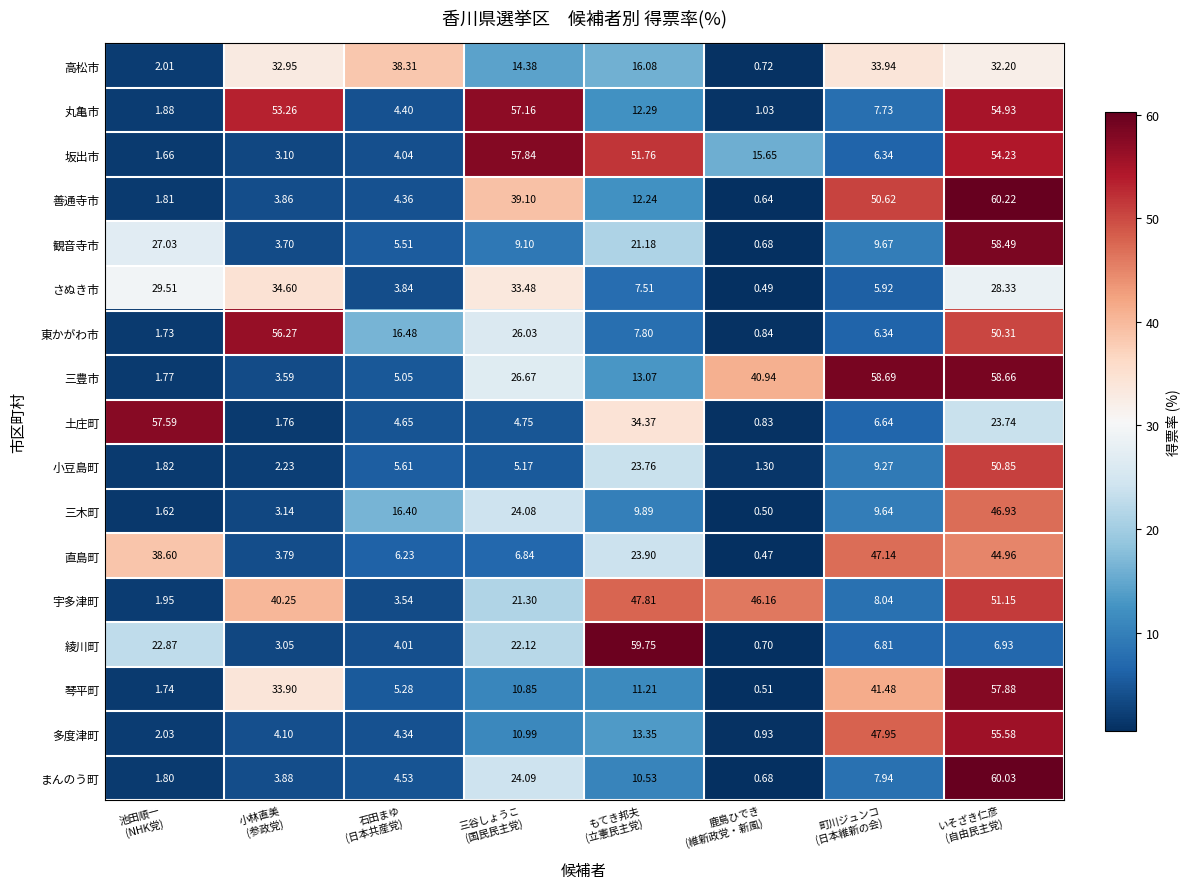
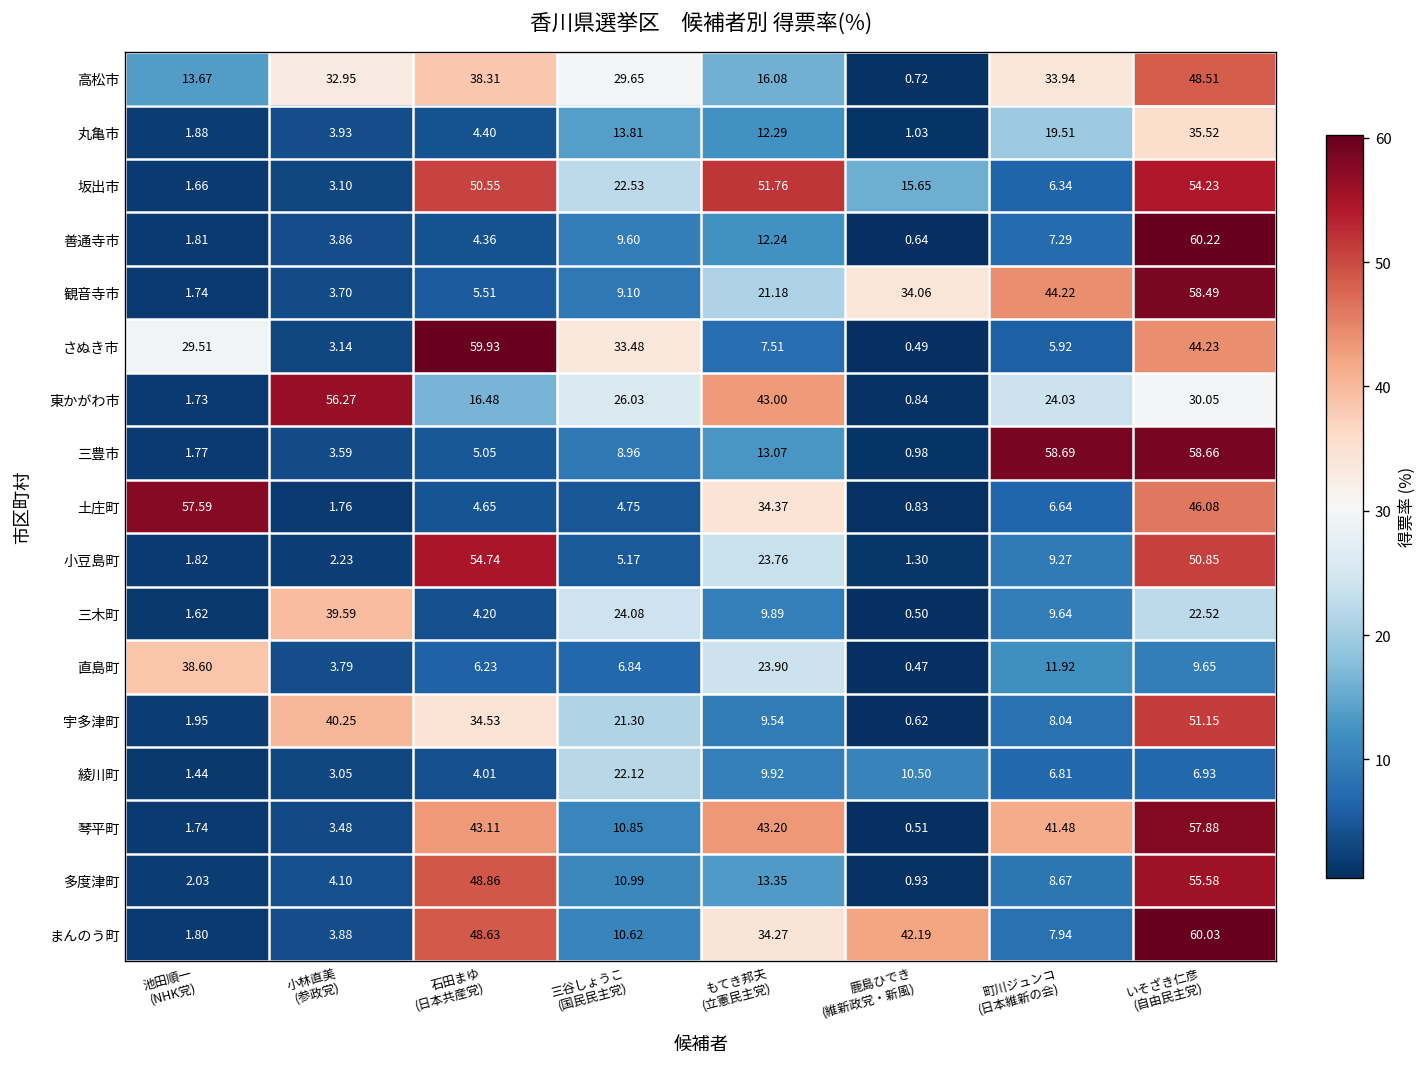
高松市, 池田順一 (NHK党): 2.01 -> 13.67
高松市, 三谷しょうこ (国民民主党): 14.38 -> 29.65
高松市, いそざき仁彦 (自由民主党): 32.20 -> 48.51
丸亀市, 小林直美 (参政党): 53.26 -> 3.93
丸亀市, 三谷しょうこ (国民民主党): 57.16 -> 13.81
丸亀市, 町川ジュンコ (日本維新の会): 7.73 -> 19.51
丸亀市, いそざき仁彦 (自由民主党): 54.93 -> 35.52
坂出市, 石田まゆ (日本共産党): 4.04 -> 50.55
坂出市, 三谷しょうこ (国民民主党): 57.84 -> 22.53
善通寺市, 三谷しょうこ (国民民主党): 39.10 -> 9.60
善通寺市, 町川ジュンコ (日本維新の会): 50.62 -> 7.29
観音寺市, 池田順一 (NHK党): 27.03 -> 1.74
観音寺市, 鹿島ひでき (維新政党・新風): 0.68 -> 34.06
観音寺市, 町川ジュンコ (日本維新の会): 9.67 -> 44.22
さぬき市, 小林直美 (参政党): 34.60 -> 3.14
さぬき市, 石田まゆ (日本共産党): 3.84 -> 59.93
さぬき市, いそざき仁彦 (自由民主党): 28.33 -> 44.23
東かがわ市, もてき邦夫 (立憲民主党): 7.80 -> 43.00
東かがわ市, 町川ジュンコ (日本維新の会): 6.34 -> 24.03
東かがわ市, いそざき仁彦 (自由民主党): 50.31 -> 30.05
三豊市, 三谷しょうこ (国民民主党): 26.67 -> 8.96
三豊市, 鹿島ひでき (維新政党・新風): 40.94 -> 0.98
土庄町, いそざき仁彦 (自由民主党): 23.74 -> 46.08
小豆島町, 石田まゆ (日本共産党): 5.61 -> 54.74
三木町, 小林直美 (参政党): 3.14 -> 39.59
三木町, 石田まゆ (日本共産党): 16.40 -> 4.20
三木町, いそざき仁彦 (自由民主党): 46.93 -> 22.52
直島町, 町川ジュンコ (日本維新の会): 47.14 -> 11.92
直島町, いそざき仁彦 (自由民主党): 44.96 -> 9.65
宇多津町, 石田まゆ (日本共産党): 3.54 -> 34.53
宇多津町, もてき邦夫 (立憲民主党): 47.81 -> 9.54
宇多津町, 鹿島ひでき (維新政党・新風): 46.16 -> 0.62
綾川町, 池田順一 (NHK党): 22.87 -> 1.44
綾川町, もてき邦夫 (立憲民主党): 59.75 -> 9.92
綾川町, 鹿島ひでき (維新政党・新風): 0.70 -> 10.50
琴平町, 小林直美 (参政党): 33.90 -> 3.48
琴平町, 石田まゆ (日本共産党): 5.28 -> 43.11
琴平町, もてき邦夫 (立憲民主党): 11.21 -> 43.20
多度津町, 石田まゆ (日本共産党): 4.34 -> 48.86
多度津町, 町川ジュンコ (日本維新の会): 47.95 -> 8.67
まんのう町, 石田まゆ (日本共産党): 4.53 -> 48.63
まんのう町, 三谷しょうこ (国民民主党): 24.09 -> 10.62
まんのう町, もてき邦夫 (立憲民主党): 10.53 -> 34.27
まんのう町, 鹿島ひでき (維新政党・新風): 0.68 -> 42.19
